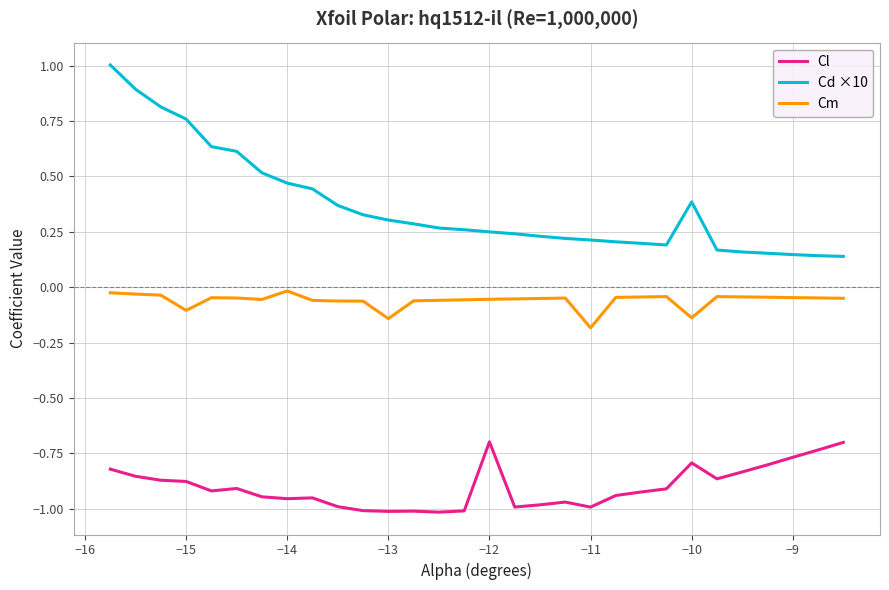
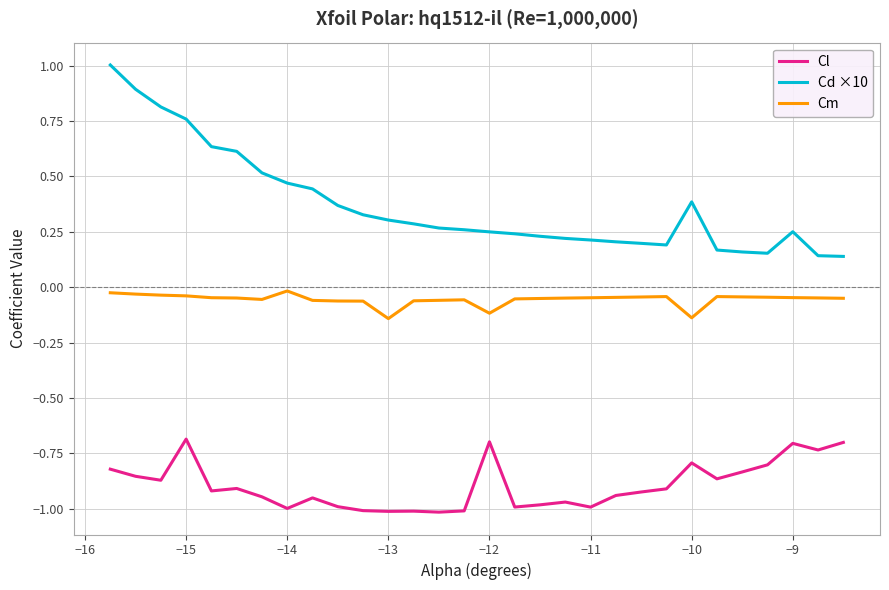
Cl, −15: -0.88 -> -0.69
Cm, −15: -0.10 -> -0.04
Cl, −14: -0.95 -> -1.00
Cm, −12: -0.05 -> -0.12
Cm, −11: -0.18 -> -0.05
Cl, −9: -0.77 -> -0.70
Cd ×10, −9: 0.15 -> 0.25
